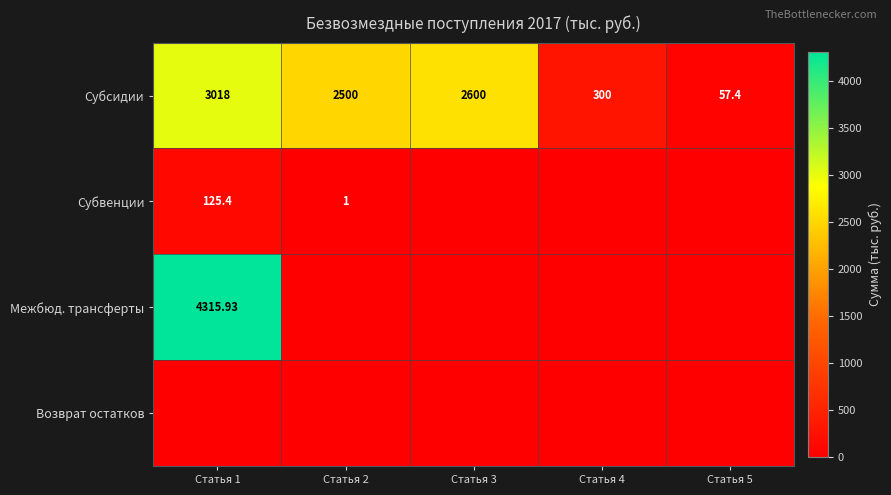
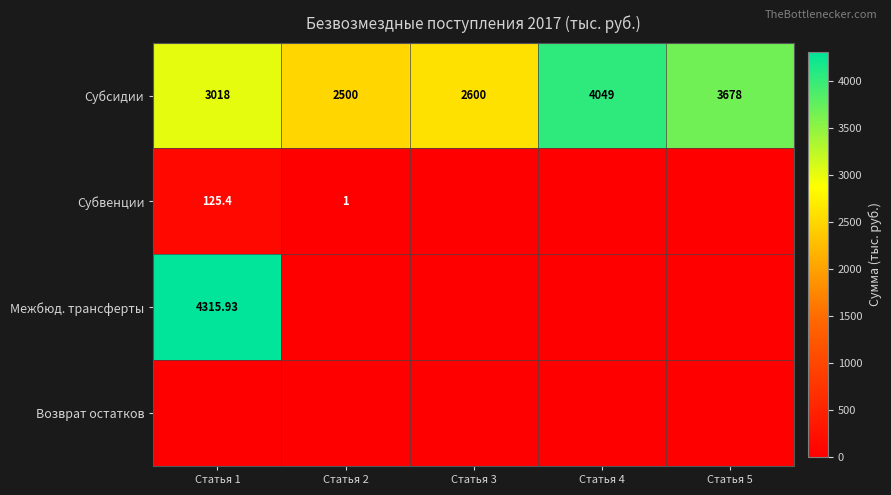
Субсидии, Статья 4: 300 -> 4049
Субсидии, Статья 5: 57.4 -> 3678
